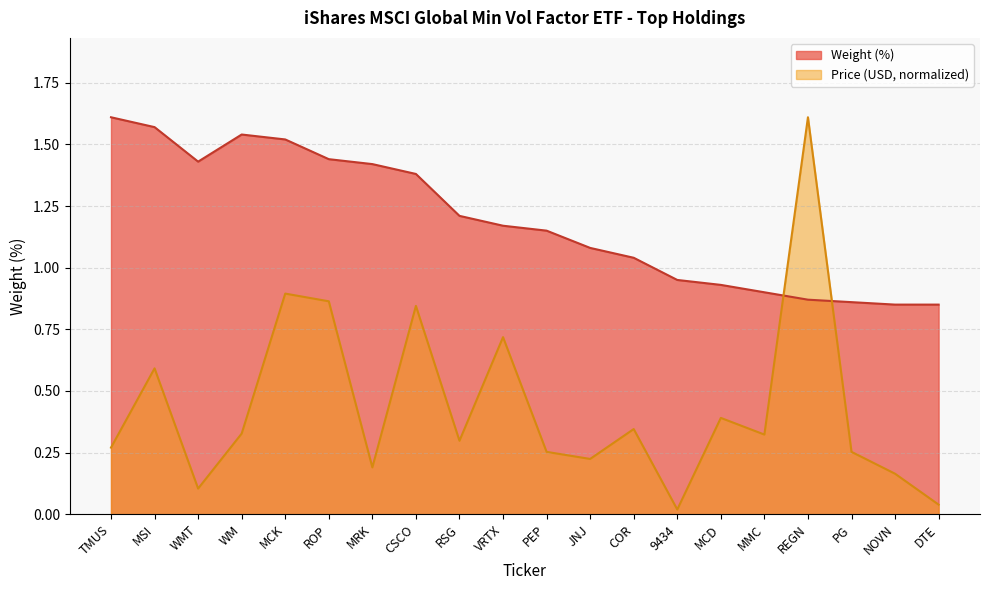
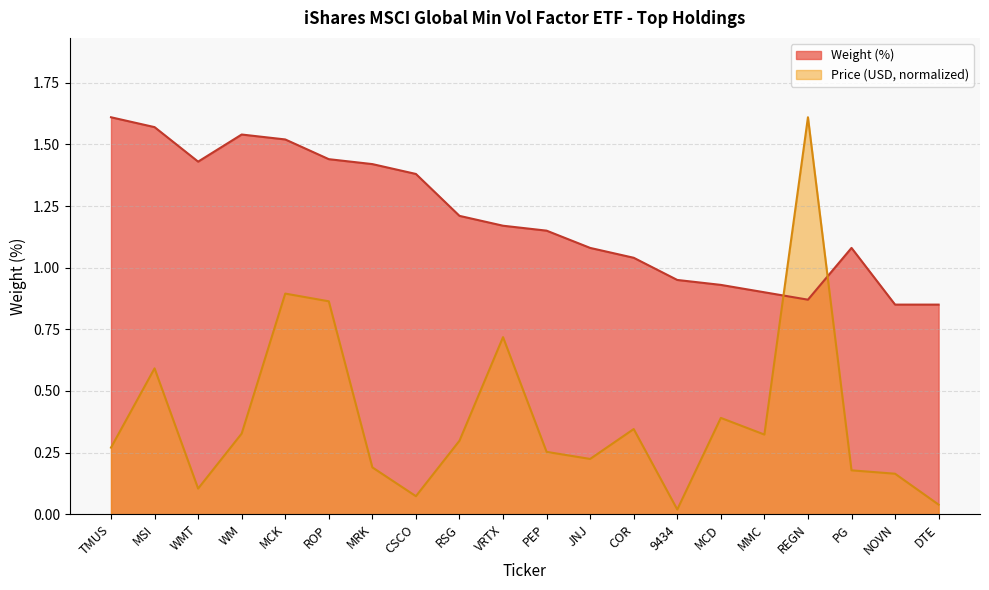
Price (USD, normalized), CSCO: 0.84 -> 0.07
Weight (%), PG: 0.86 -> 1.08
Price (USD, normalized), PG: 0.25 -> 0.18
